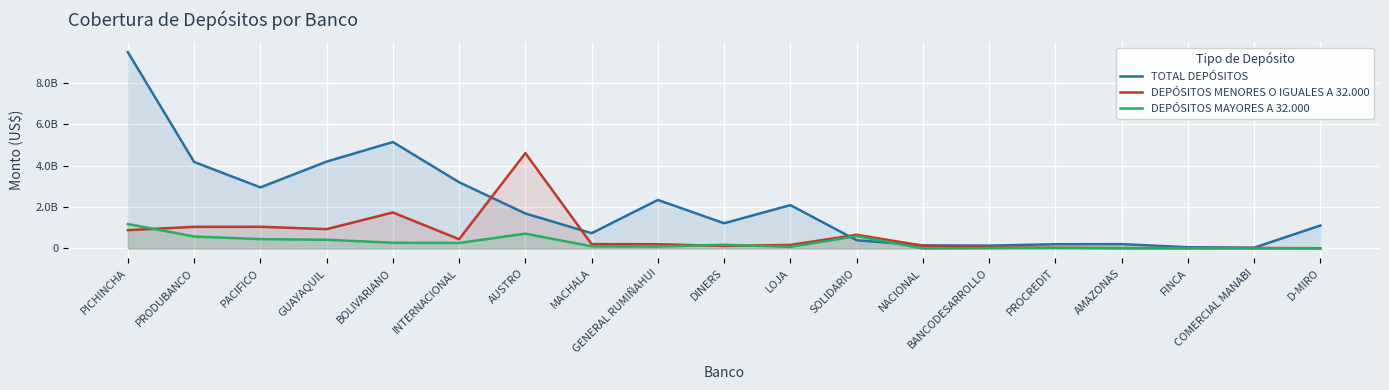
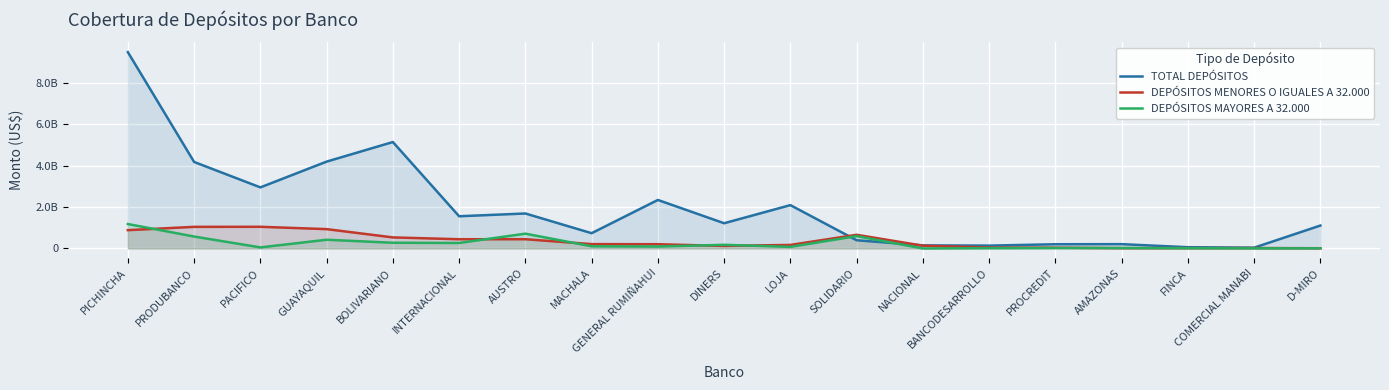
DEPÓSITOS MAYORES A 32.000, PACIFICO: 500000000 -> 100000000
DEPÓSITOS MENORES O IGUALES A 32.000, BOLIVARIANO: 1700000000 -> 500000000
TOTAL DEPÓSITOS, INTERNACIONAL: 3200000000 -> 1600000000
DEPÓSITOS MENORES O IGUALES A 32.000, AUSTRO: 4600000000 -> 400000000
